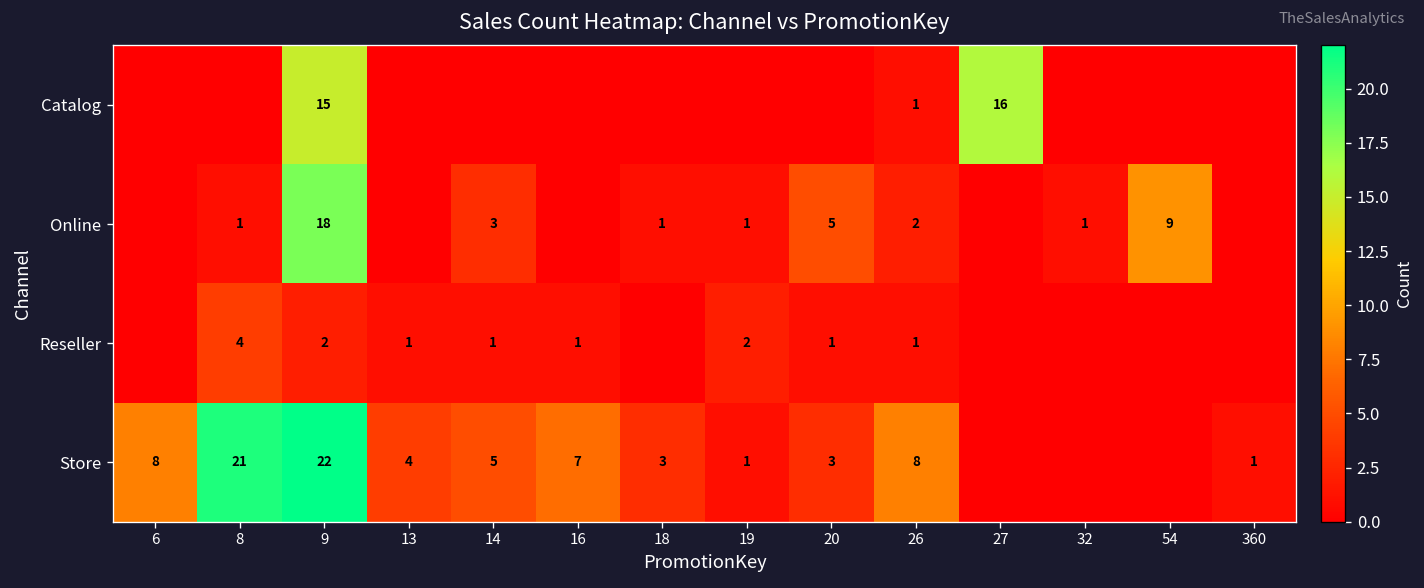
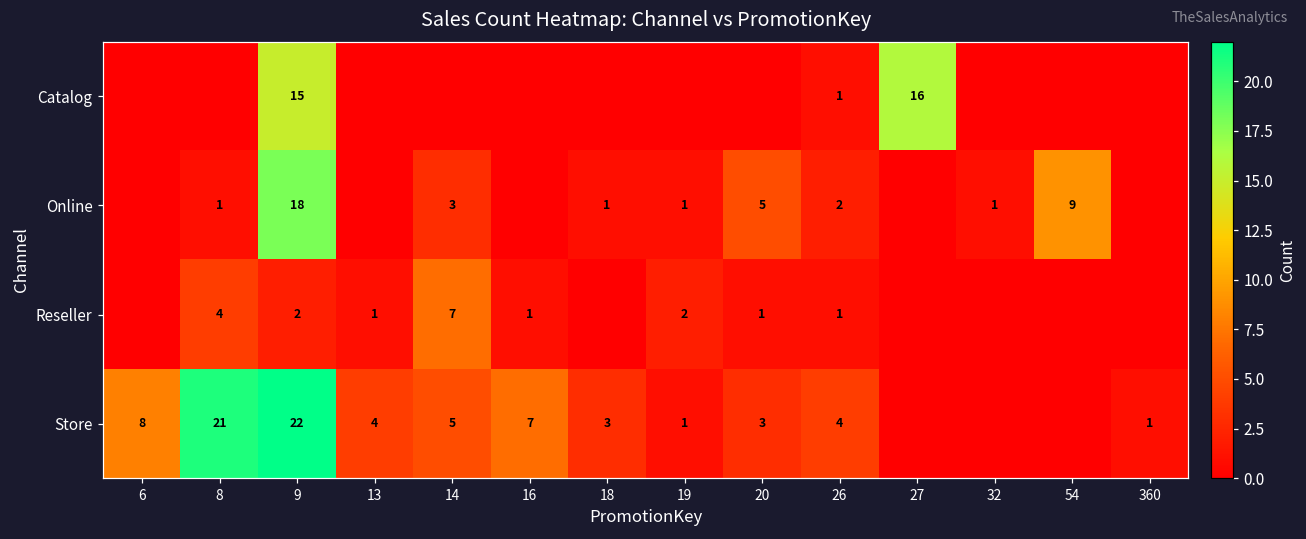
Reseller, 14: 1 -> 7
Store, 26: 8 -> 4
